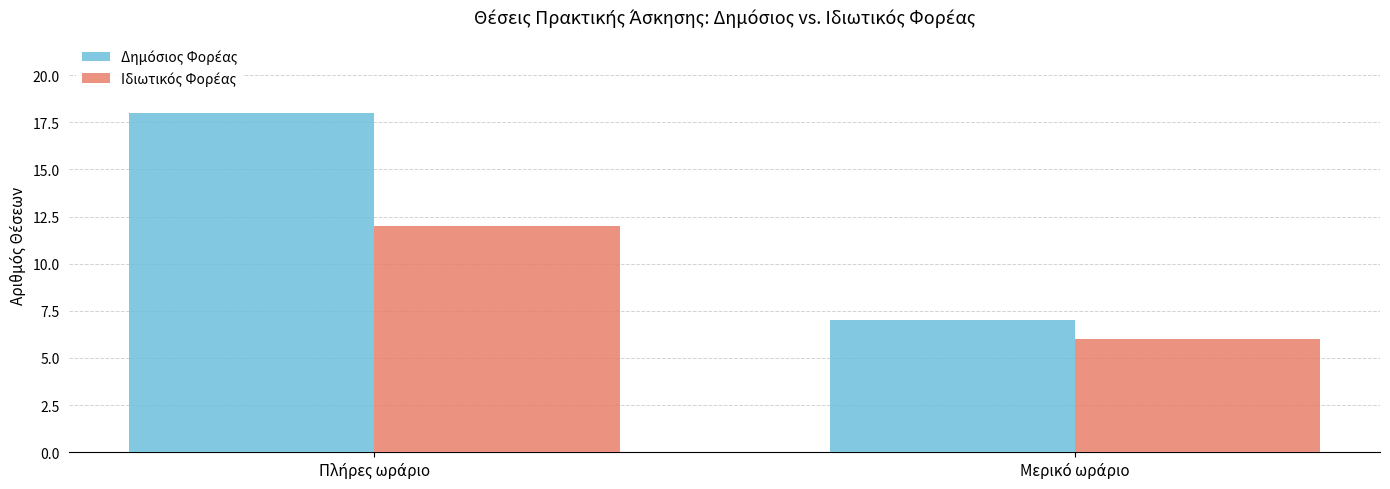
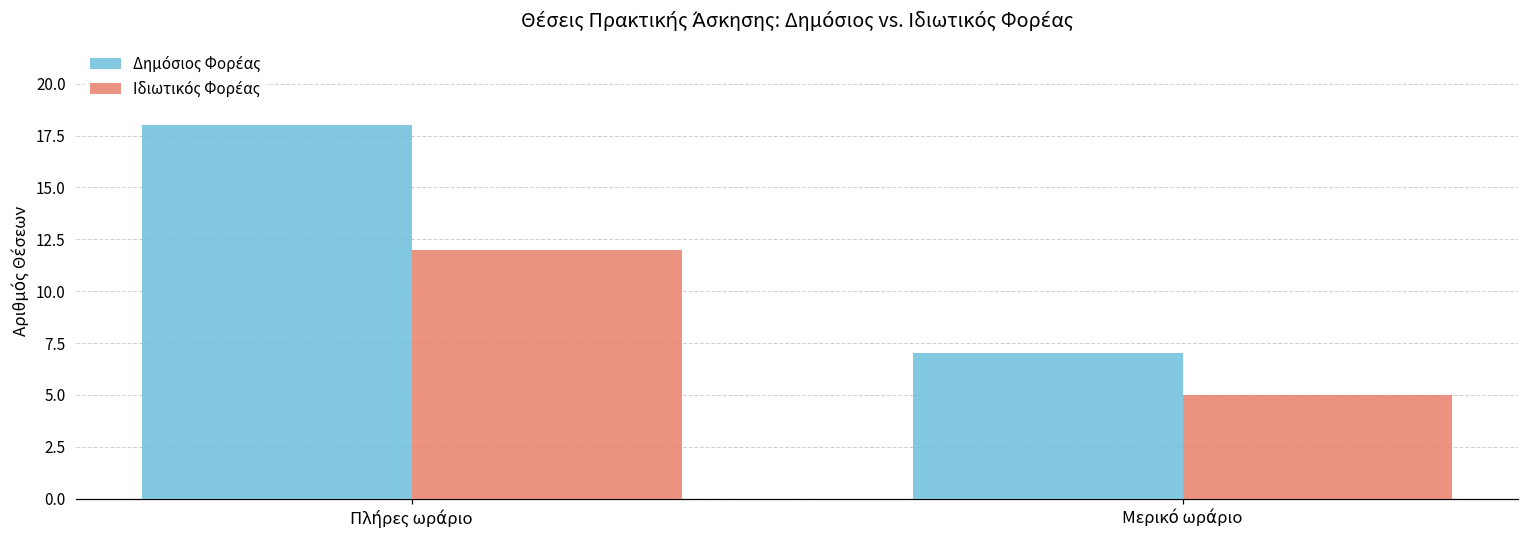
Ιδιωτικός Φορέας, Μερικό ωράριο: 6 -> 5
